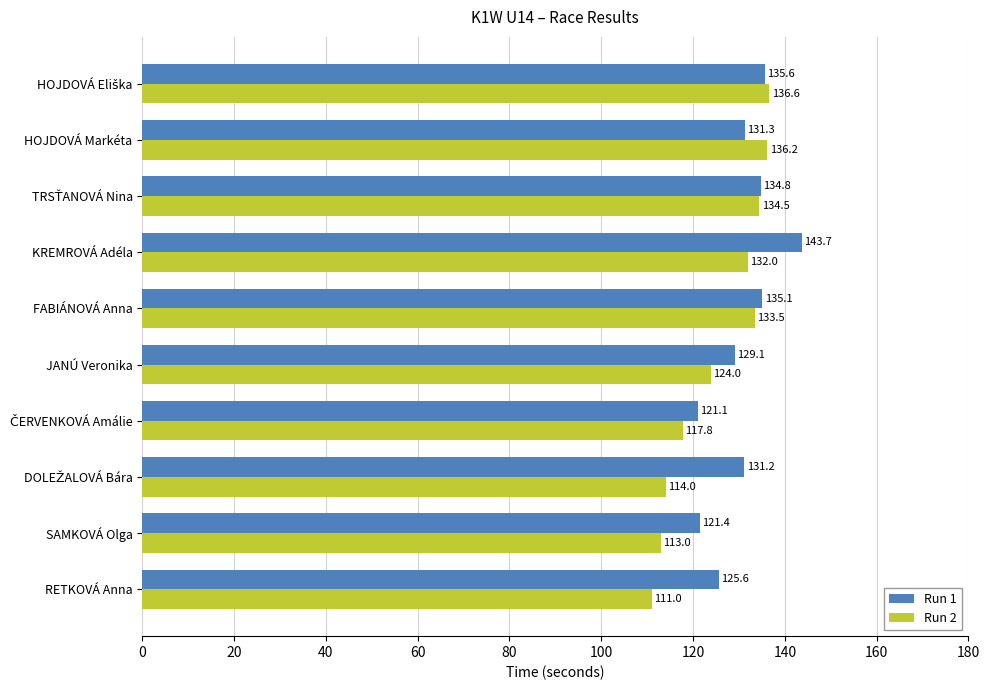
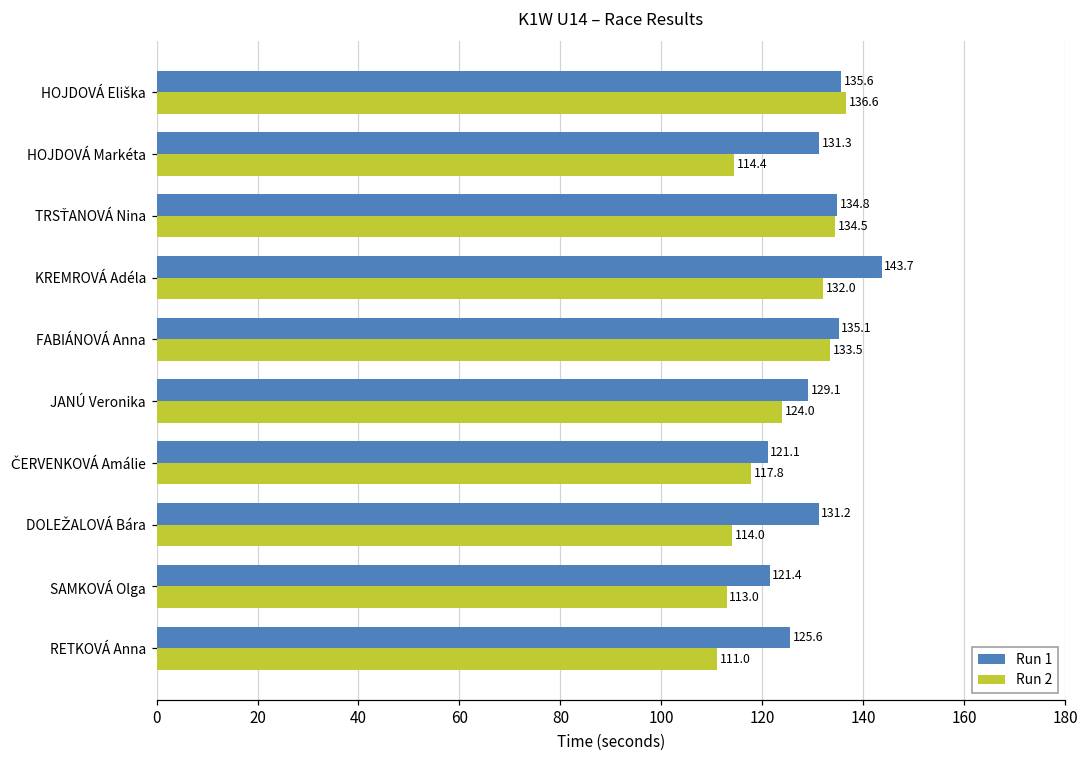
Run 2, HOJDOVÁ Markéta: 136.2 -> 114.4
